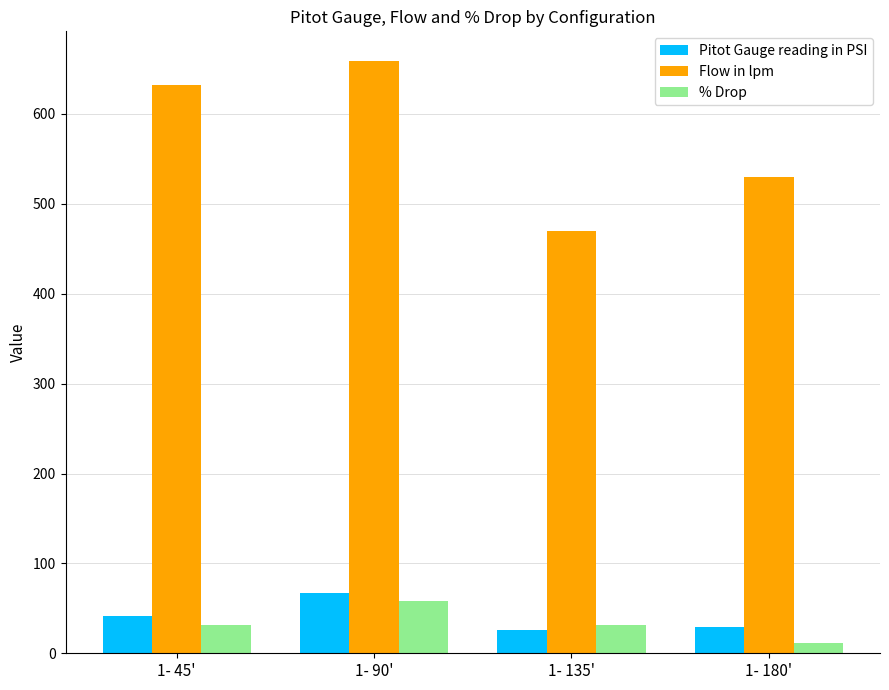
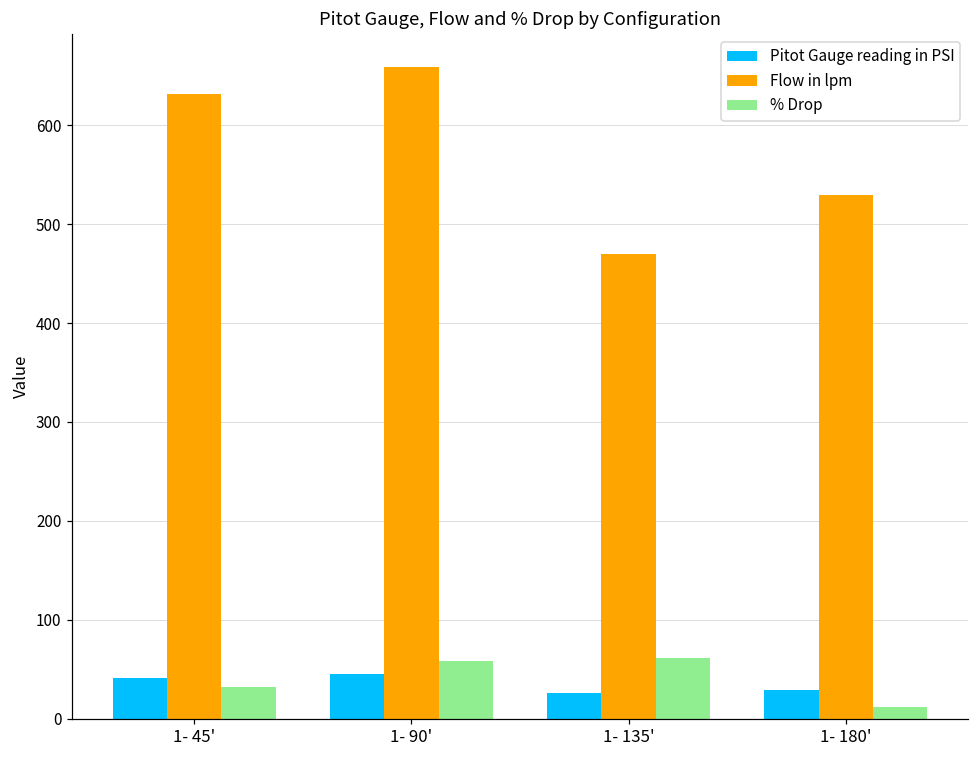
Pitot Gauge reading in PSI, 1- 90': 70 -> 50
% Drop, 1- 135': 30 -> 60
